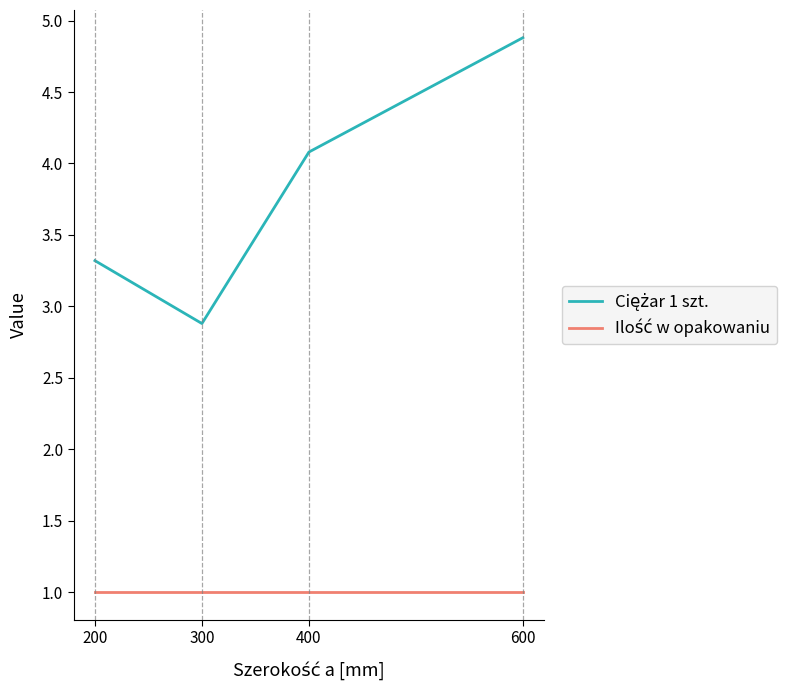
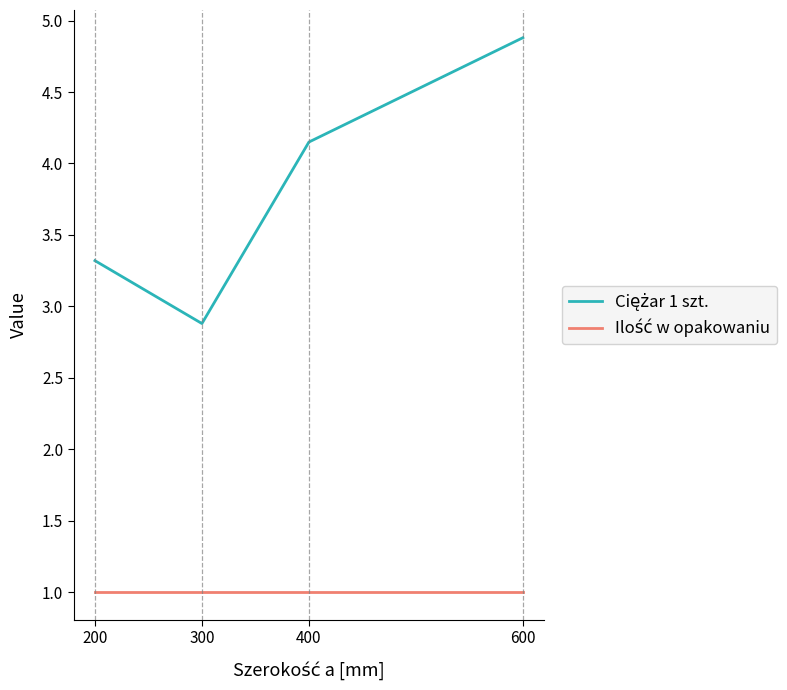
Ciężar 1 szt., 400: 4.08 -> 4.15
